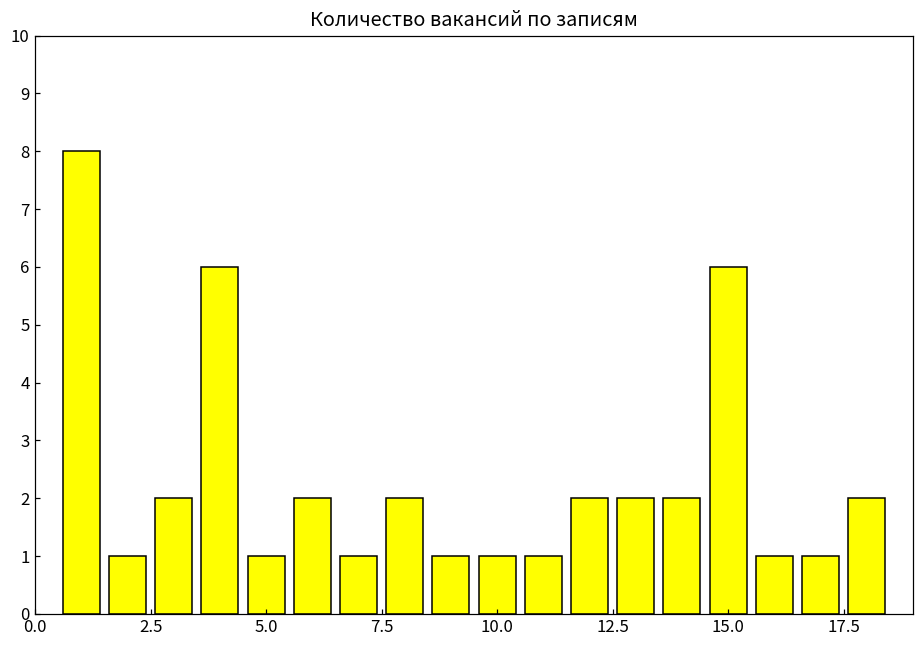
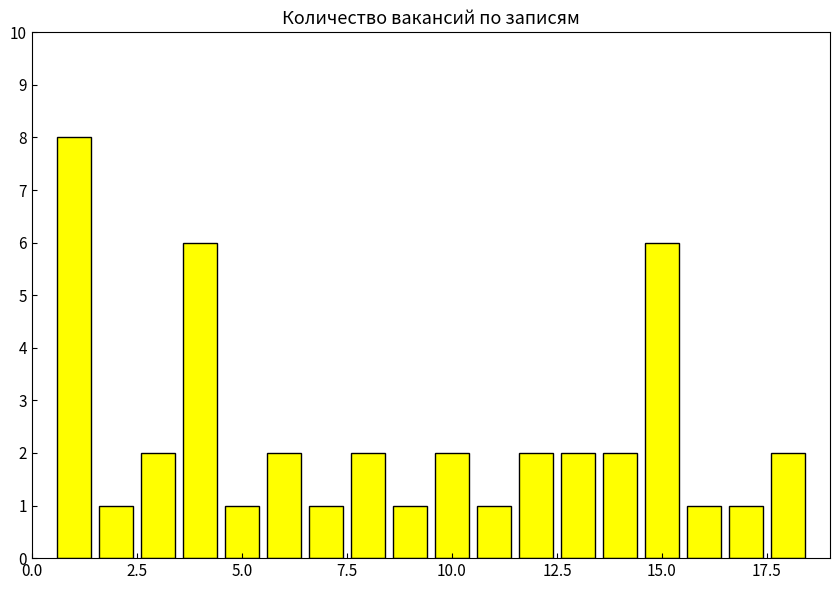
10.0: 1 -> 2
